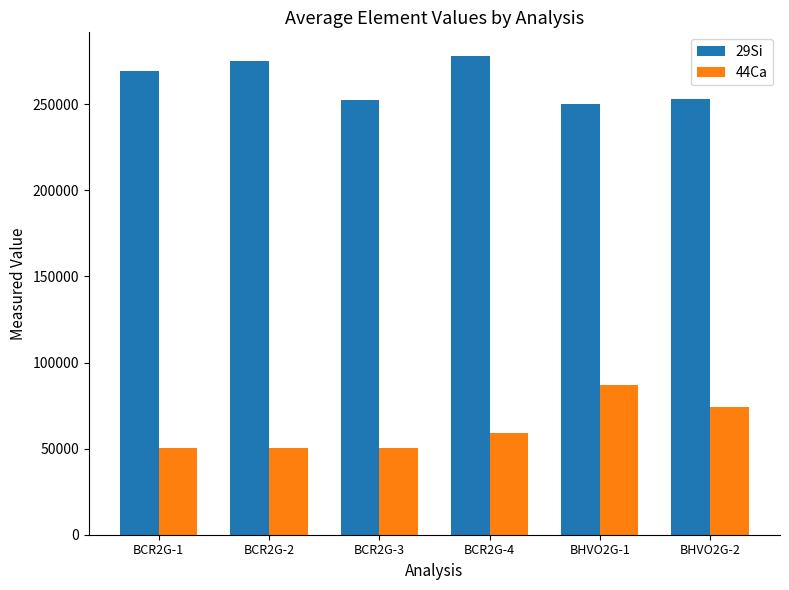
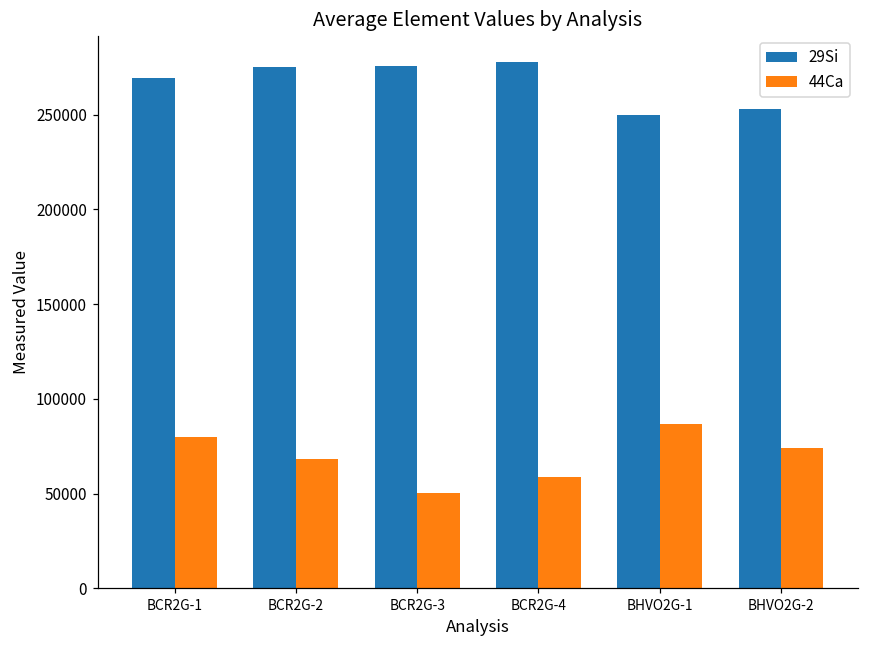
44Ca, BCR2G-1: 51000 -> 80000
44Ca, BCR2G-2: 51000 -> 68000
29Si, BCR2G-3: 252000 -> 276000
